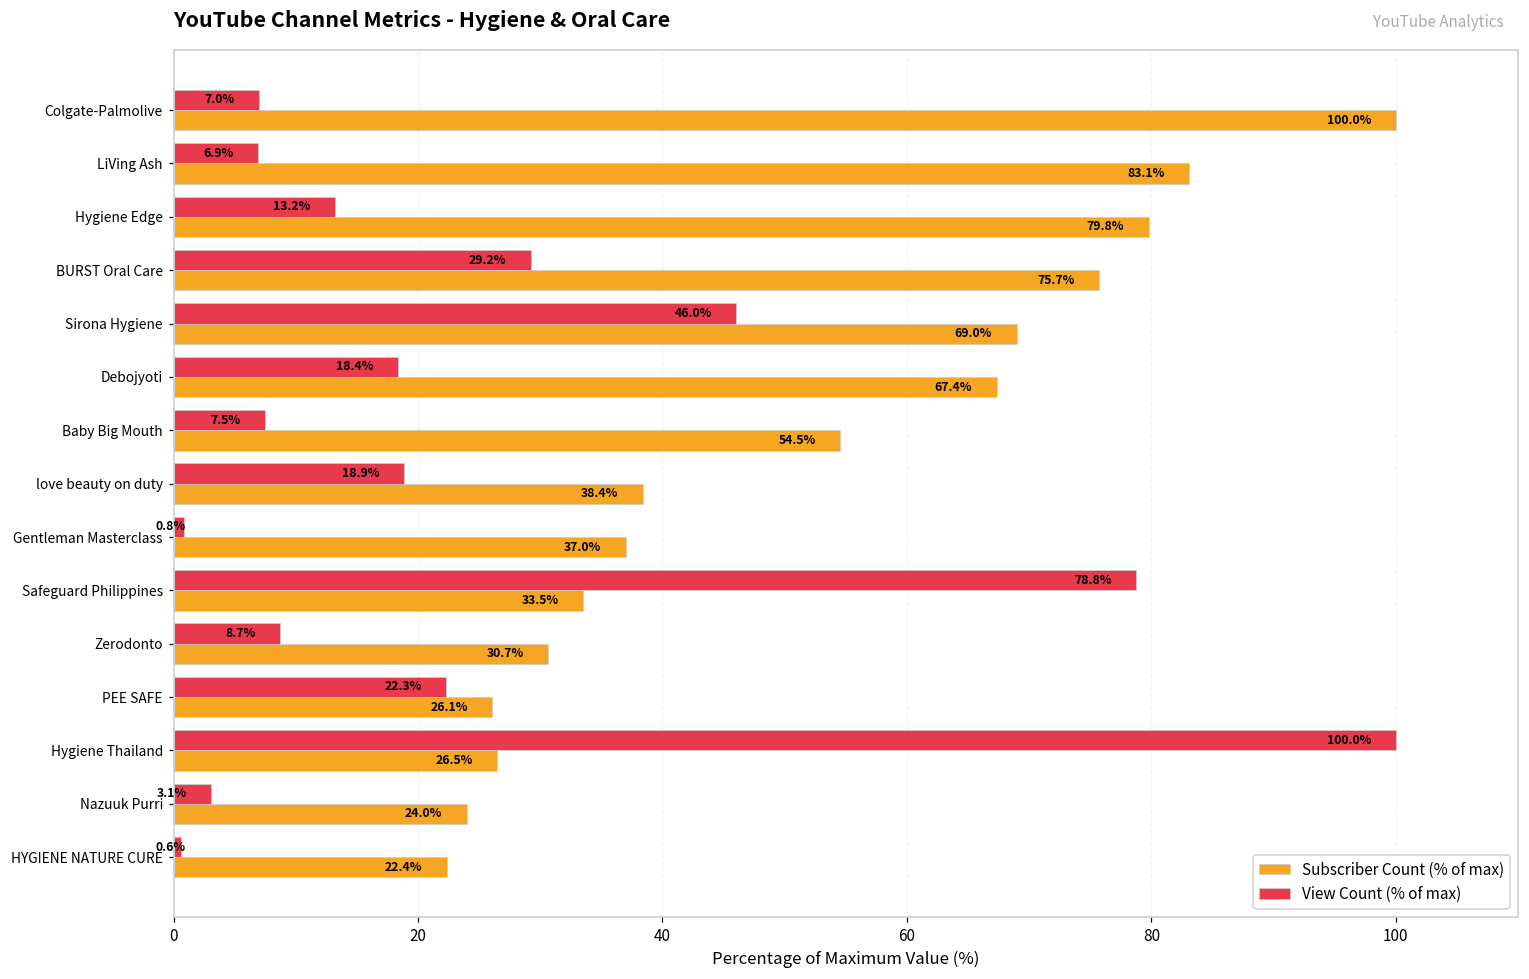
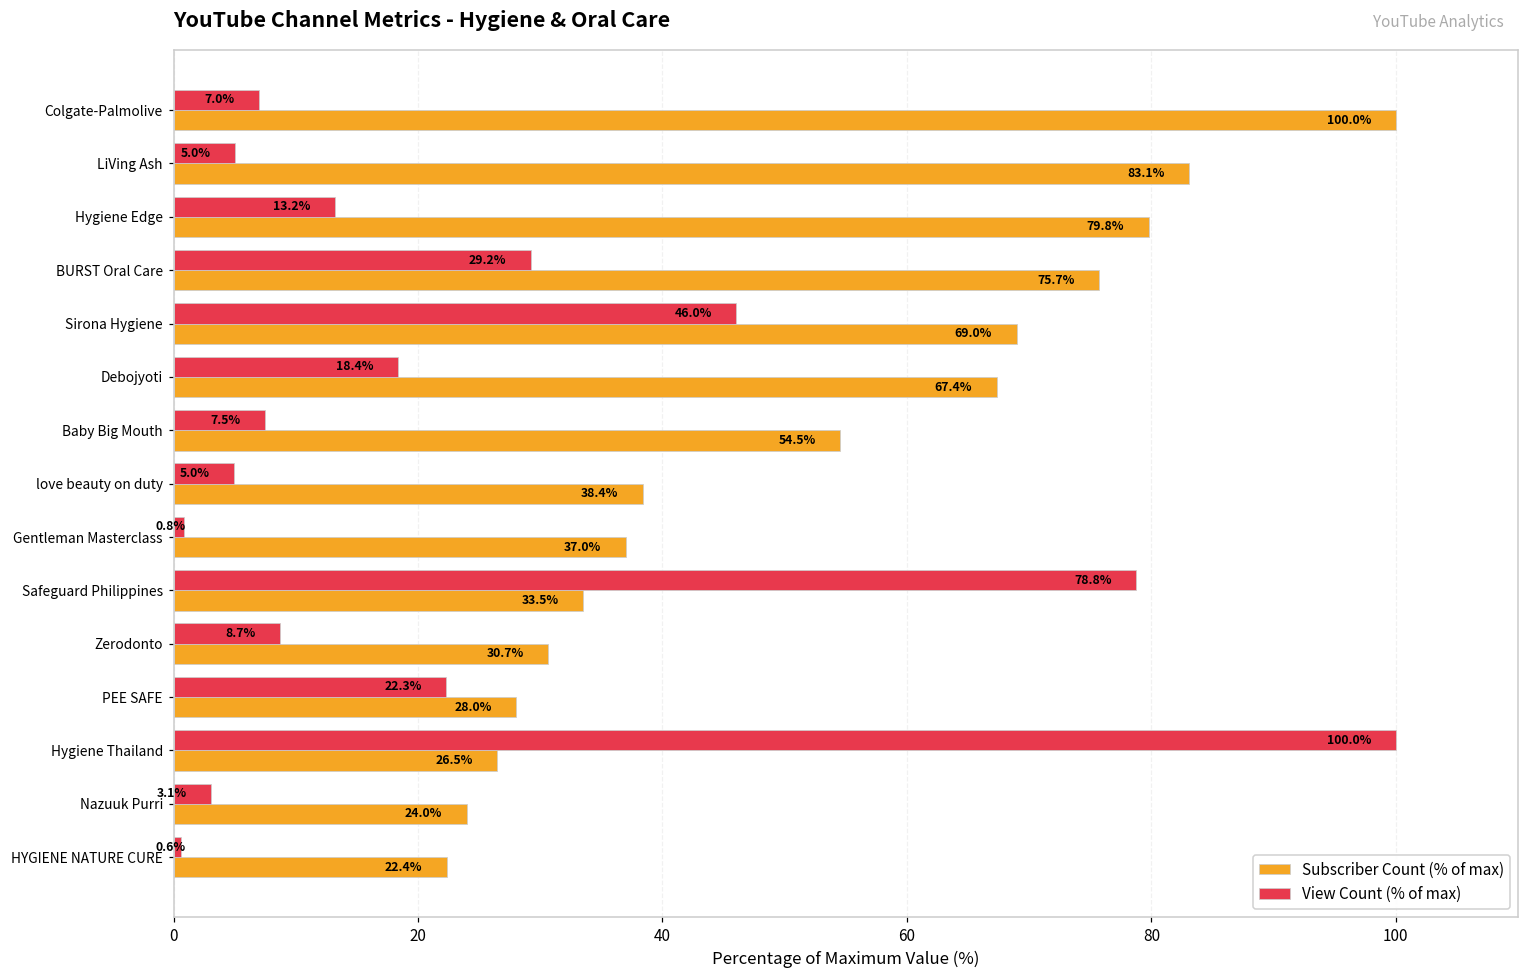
View Count (% of max), LiVing Ash: 6.9% -> 5.0%
View Count (% of max), love beauty on duty: 18.9% -> 5.0%
Subscriber Count (% of max), PEE SAFE: 26.1% -> 28.0%
